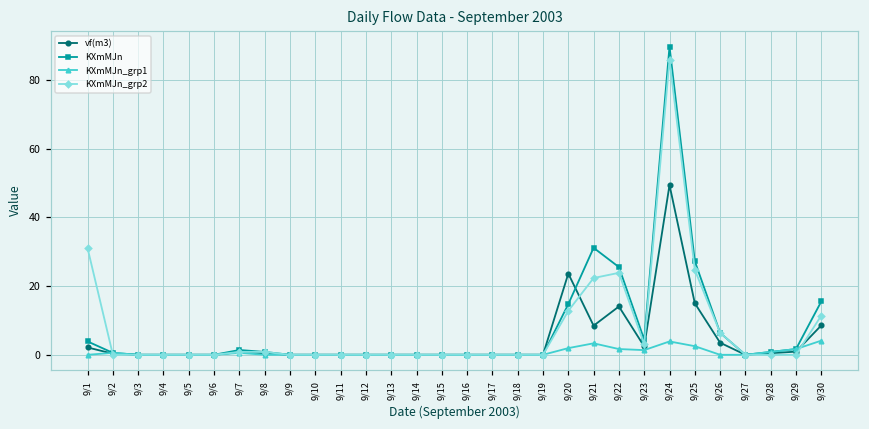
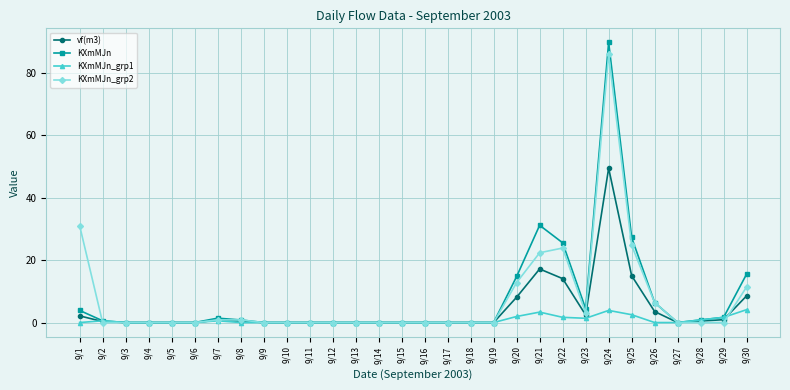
vf(m3), 9/20: 24 -> 8
vf(m3), 9/21: 8 -> 17
